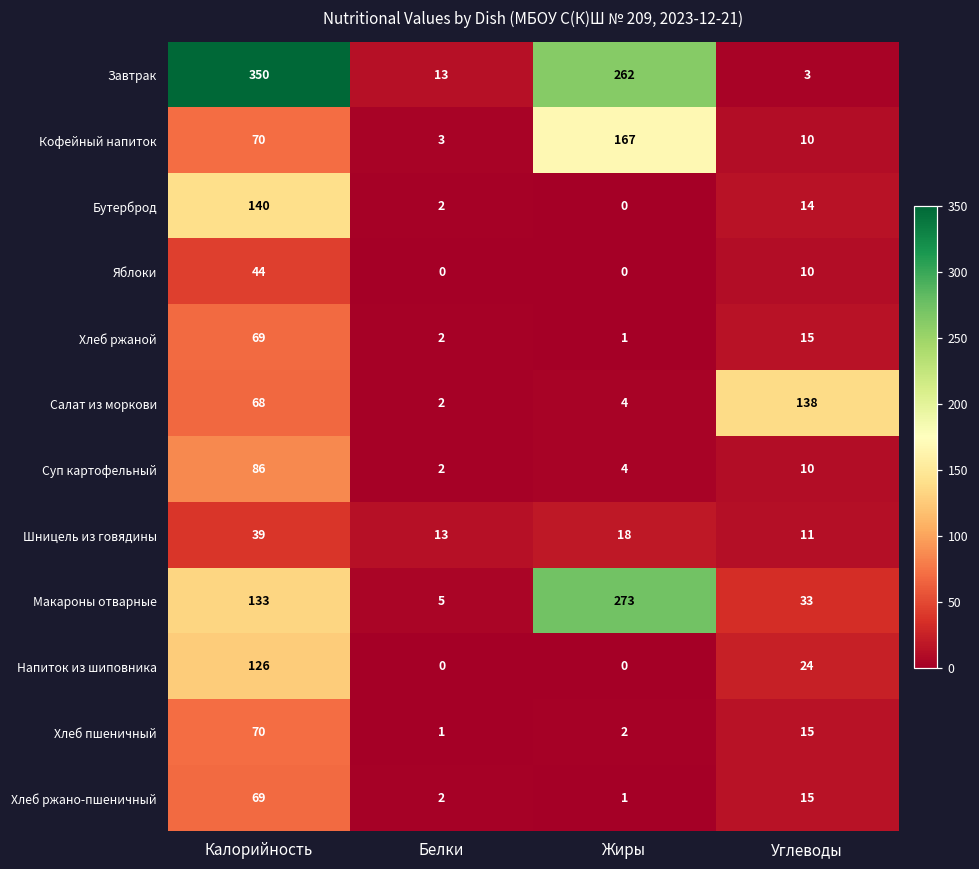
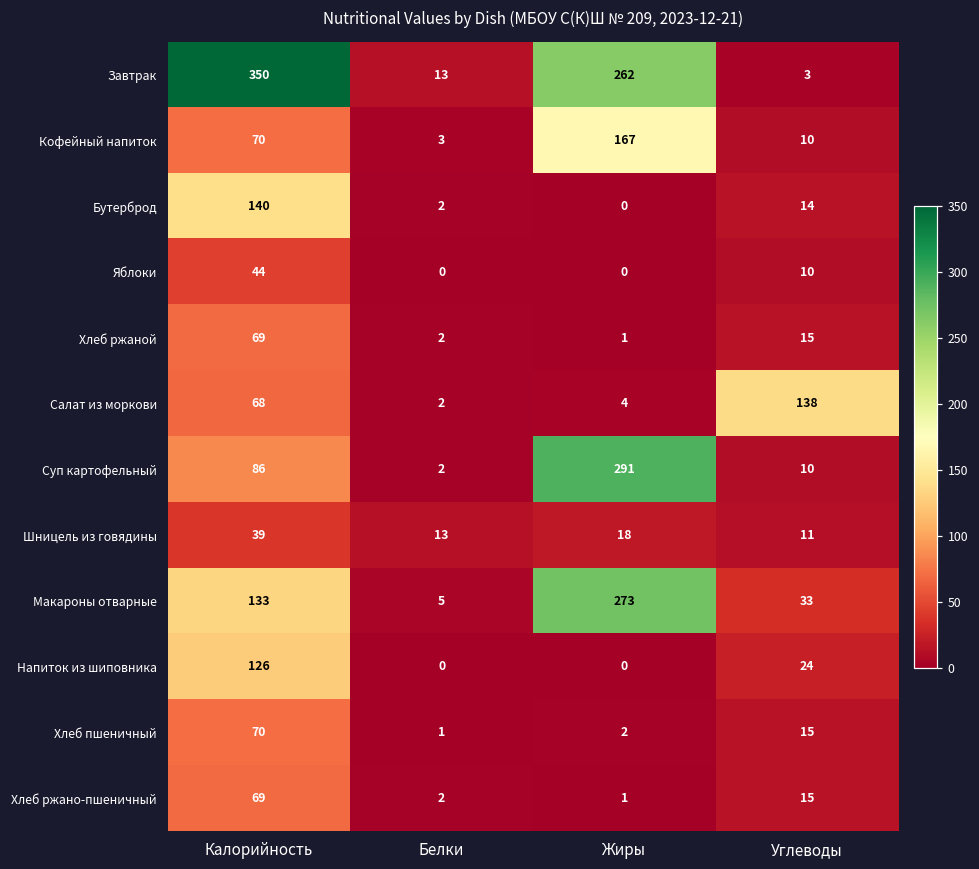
Суп картофельный, Жиры: 4 -> 291
